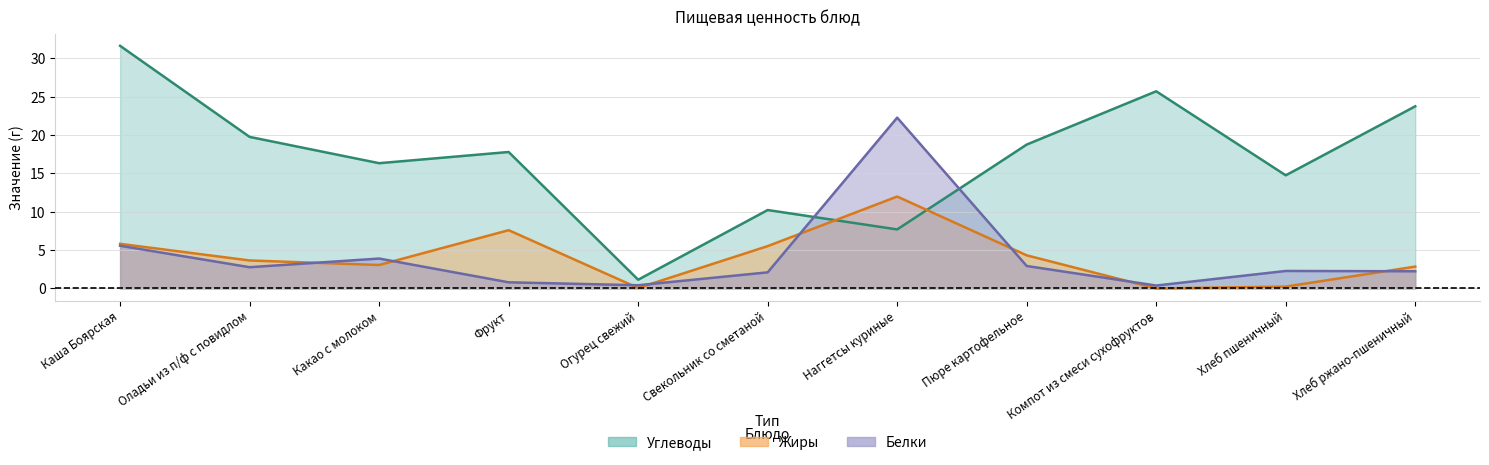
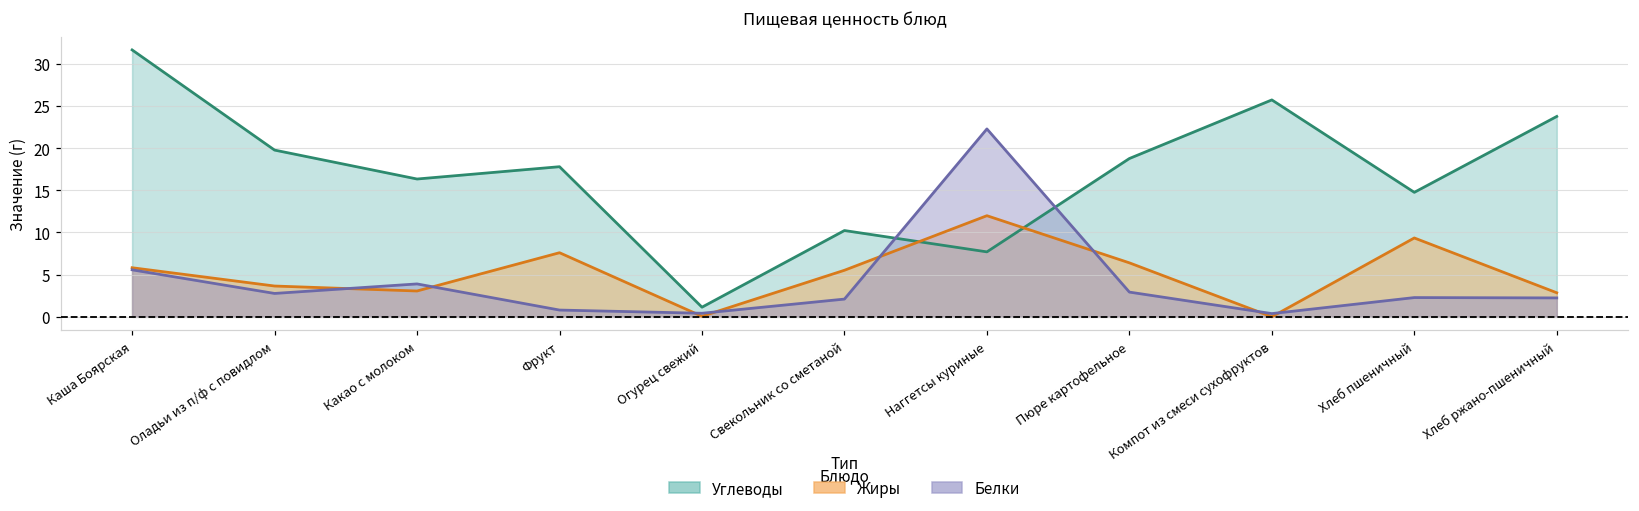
Жиры, Пюре картофельное: 4 -> 6
Жиры, Хлеб пшеничный: 0 -> 9
